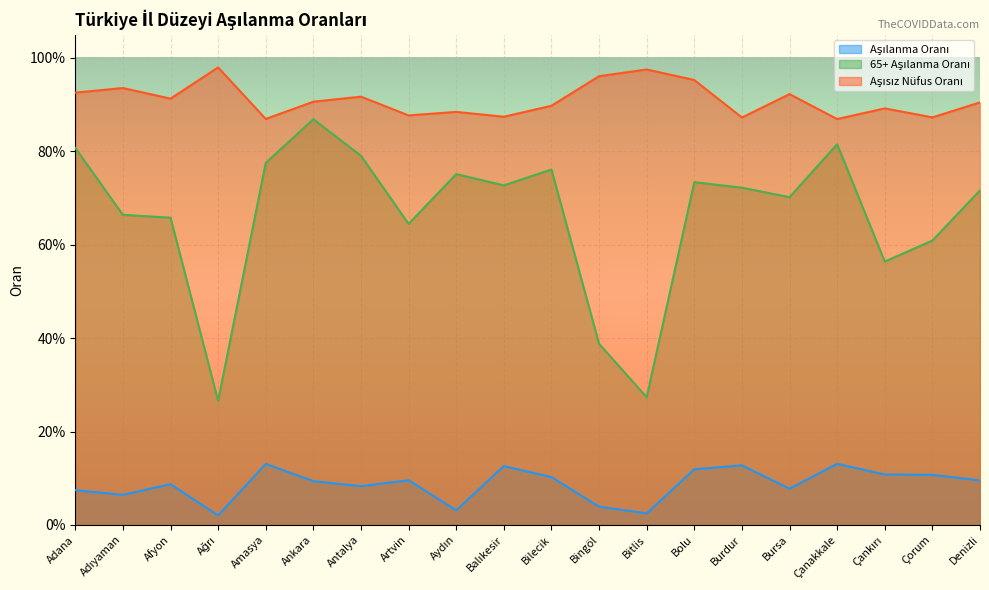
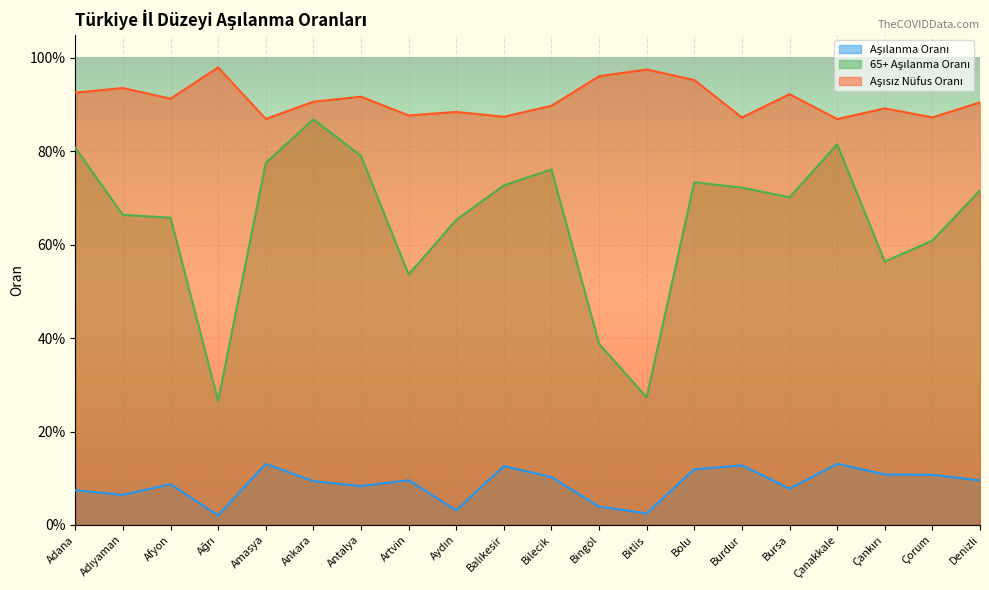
65+ Aşılanma Oranı, Artvin: 64% -> 54%
65+ Aşılanma Oranı, Aydın: 75% -> 65%
